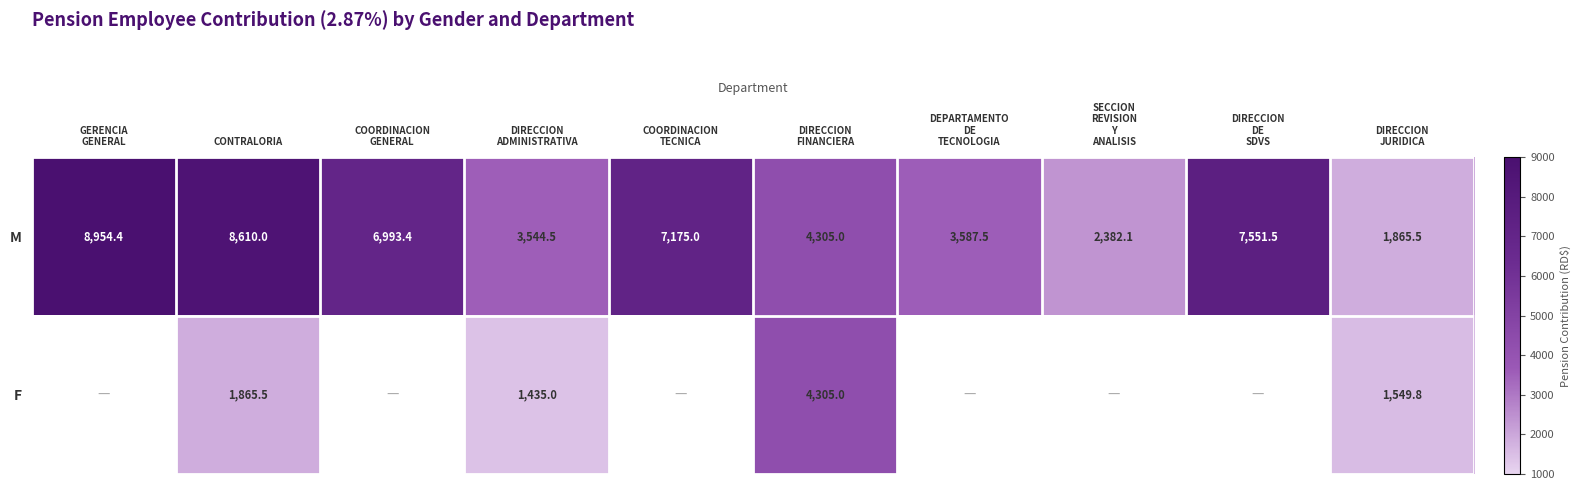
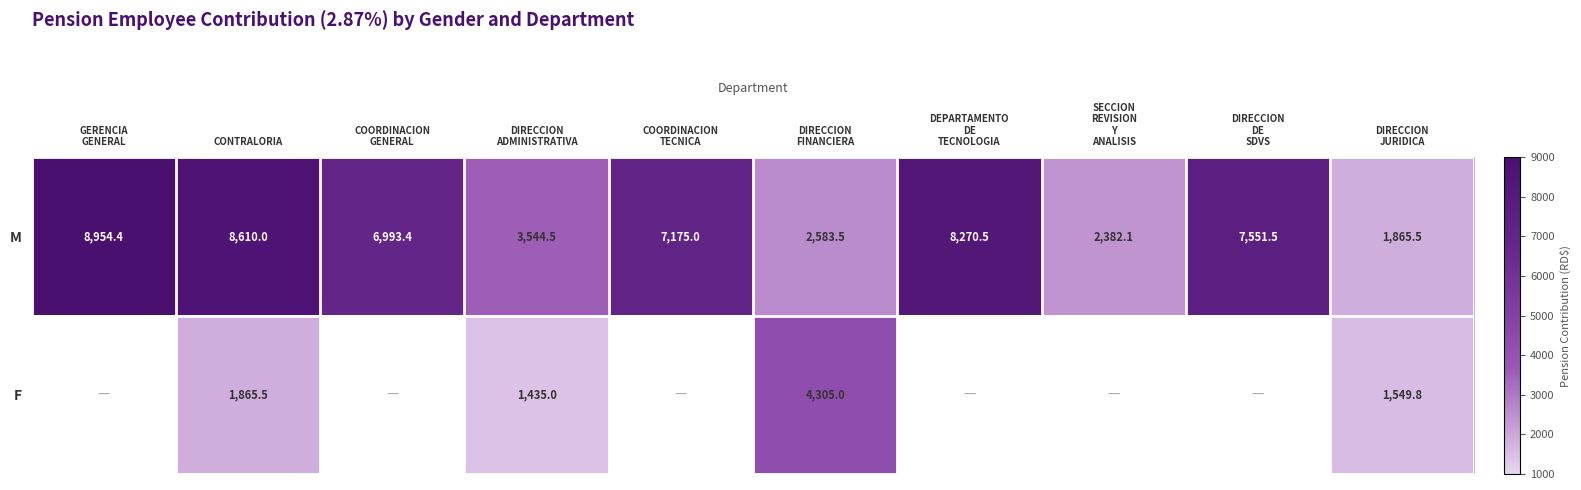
M, DIRECCION FINANCIERA: 4,305.0 -> 2,583.5
M, DEPARTAMENTO DE TECNOLOGIA: 3,587.5 -> 8,270.5
